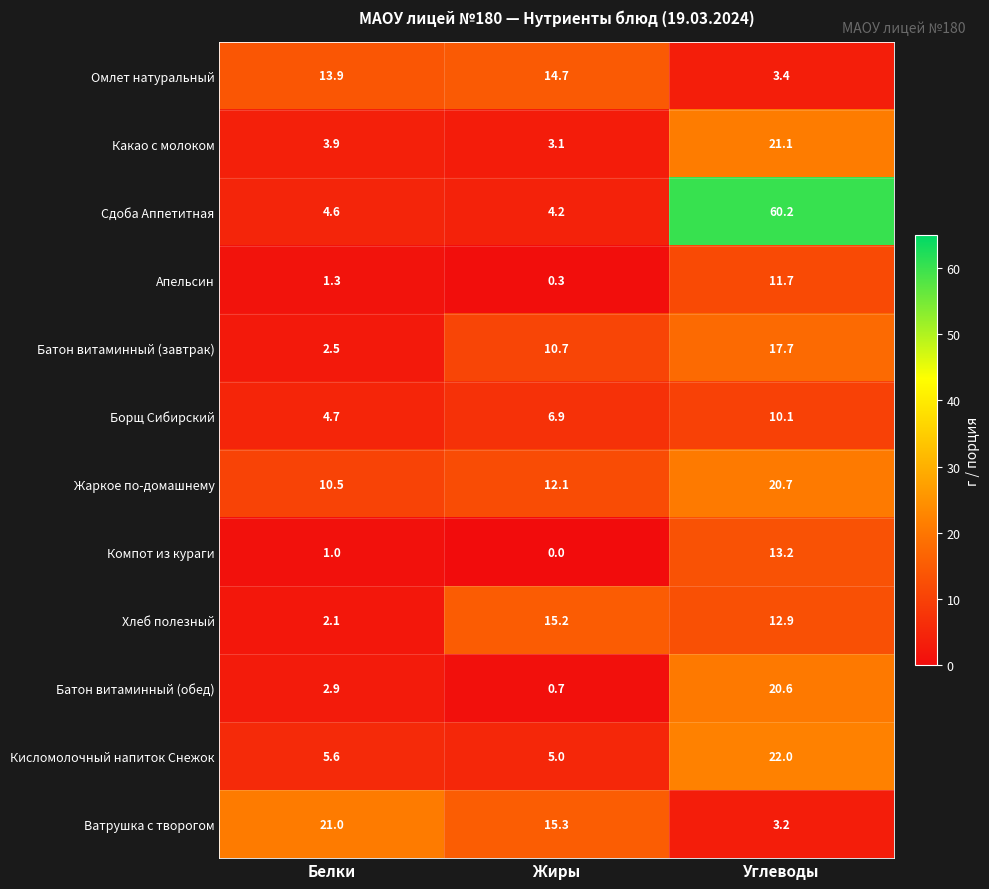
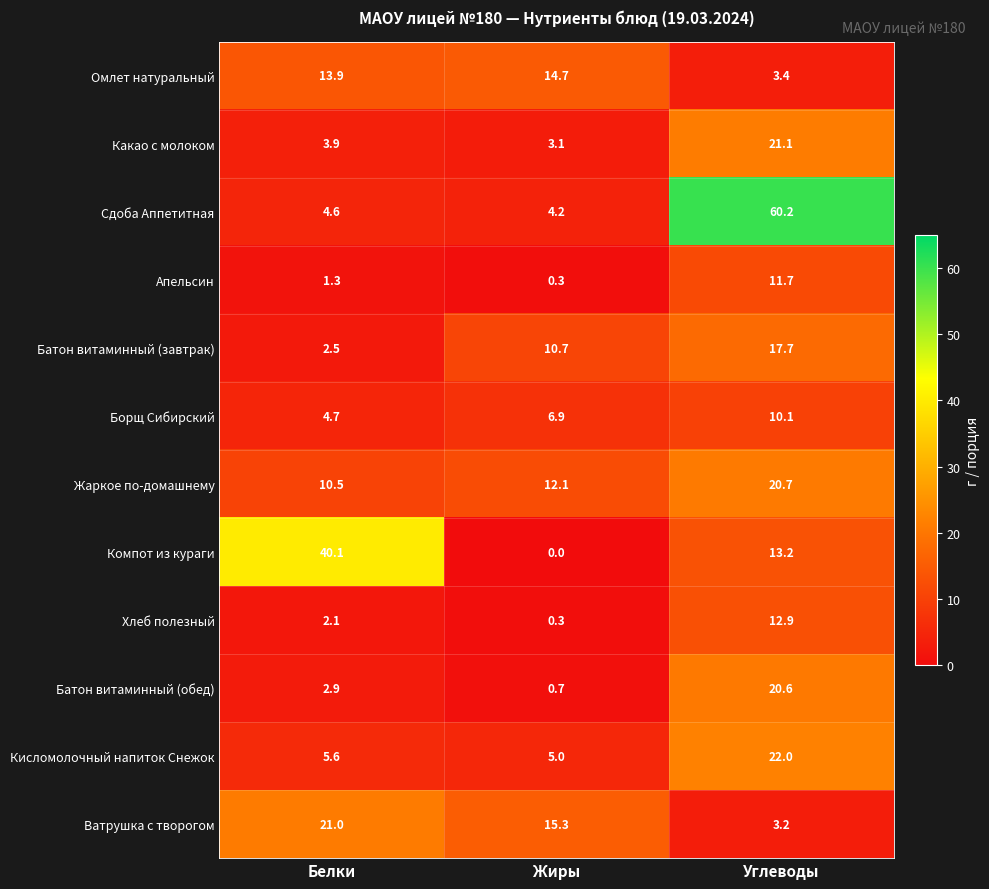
Компот из кураги, Белки: 1.0 -> 40.1
Хлеб полезный, Жиры: 15.2 -> 0.3
